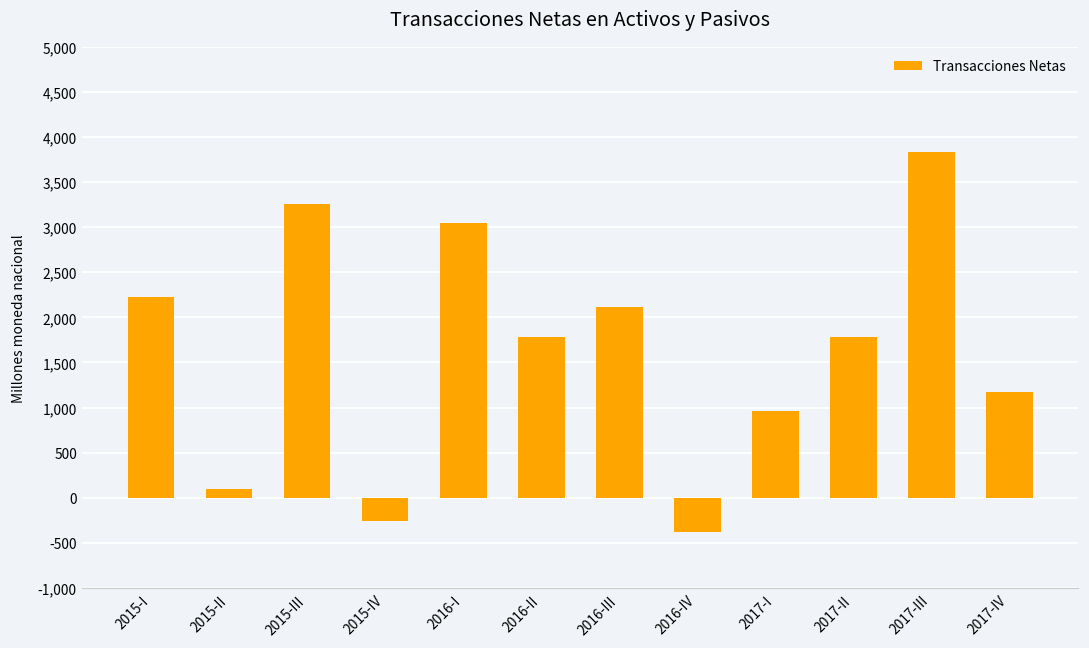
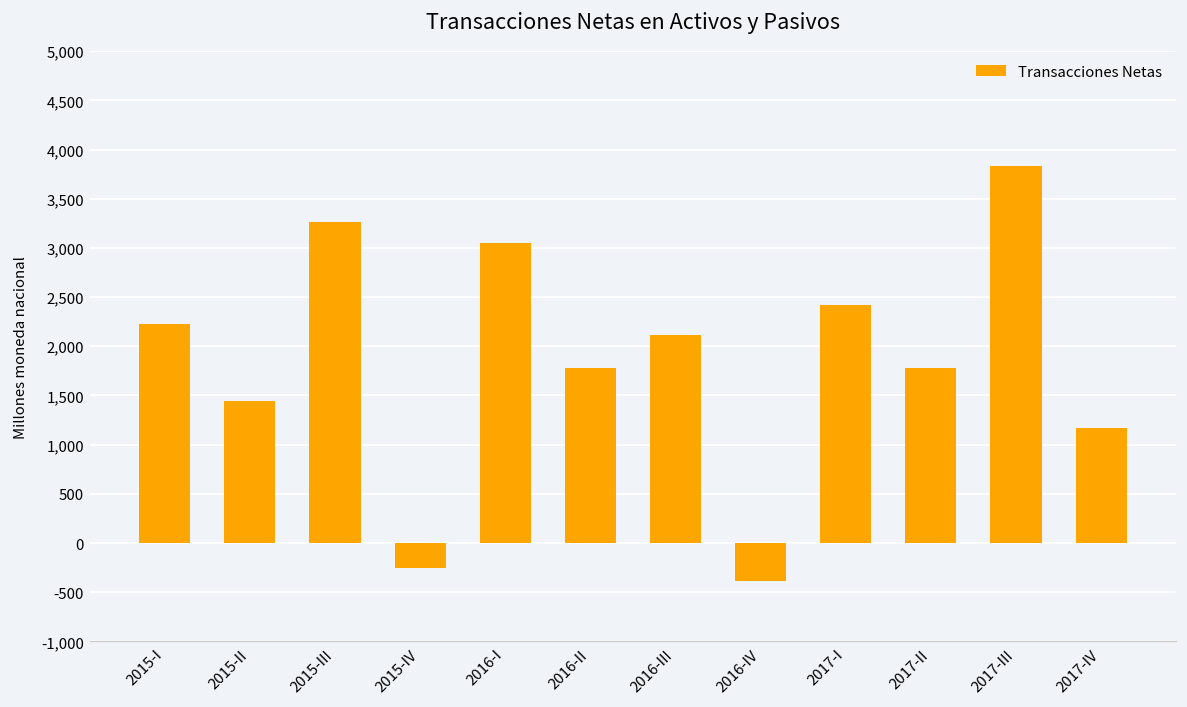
2015-II: 100 -> 1,400
2017-I: 1,000 -> 2,400
